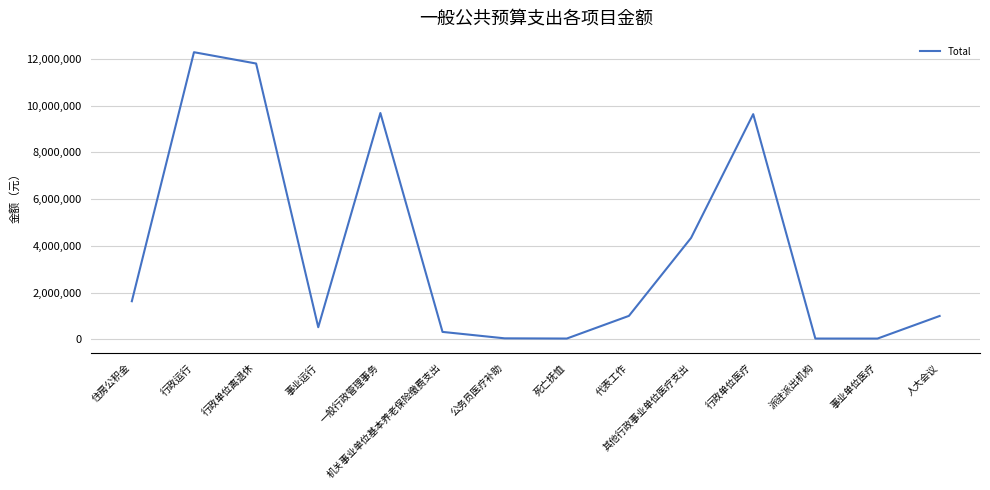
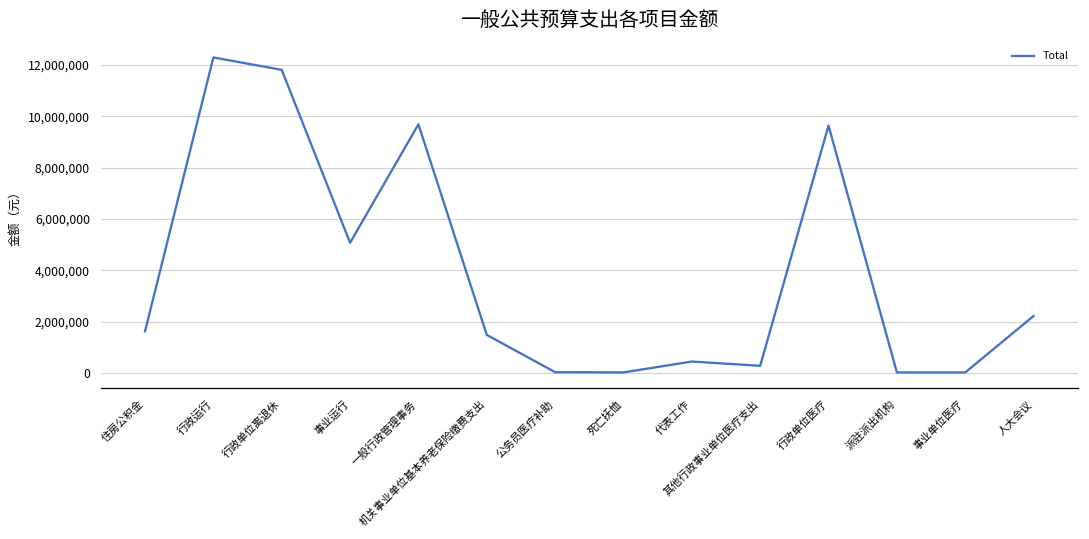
事业运行: 500,000 -> 5,100,000
机关事业单位基本养老保险缴费支出: 300,000 -> 1,500,000
代表工作: 1,000,000 -> 500,000
其他行政事业单位医疗支出: 4,300,000 -> 300,000
人大会议: 1,000,000 -> 2,200,000
